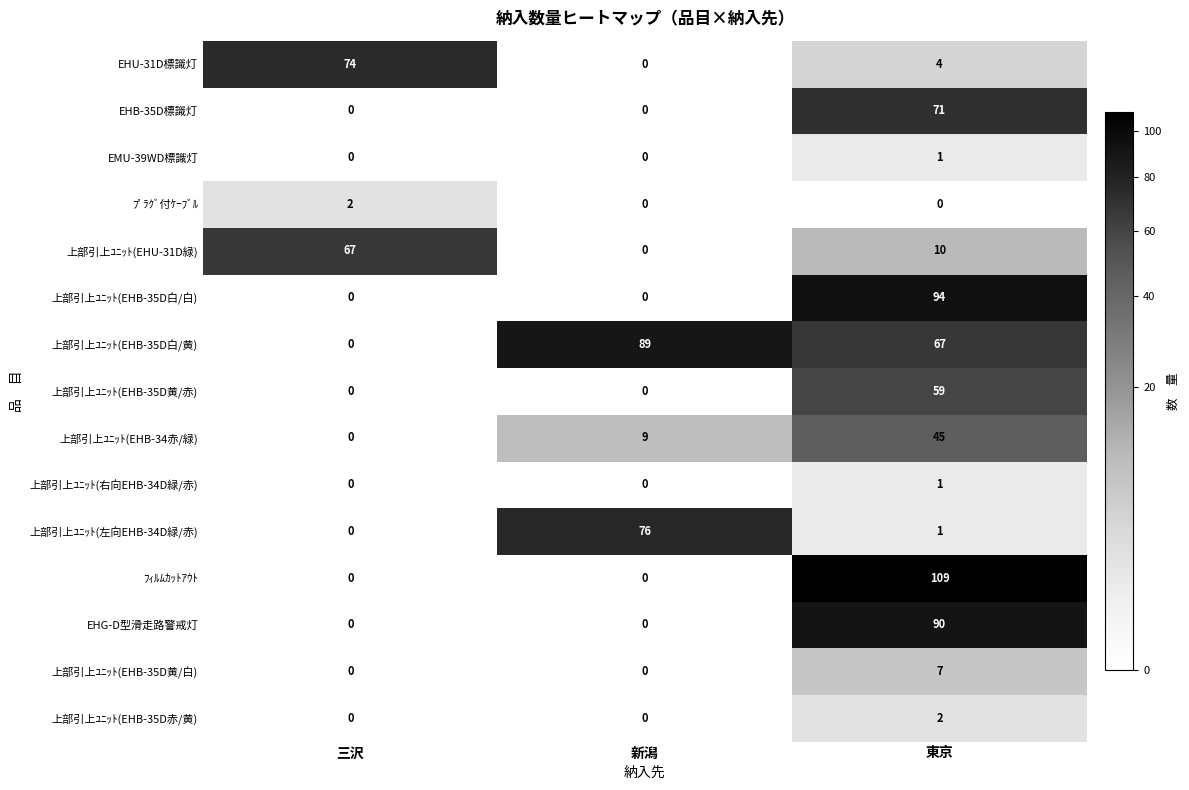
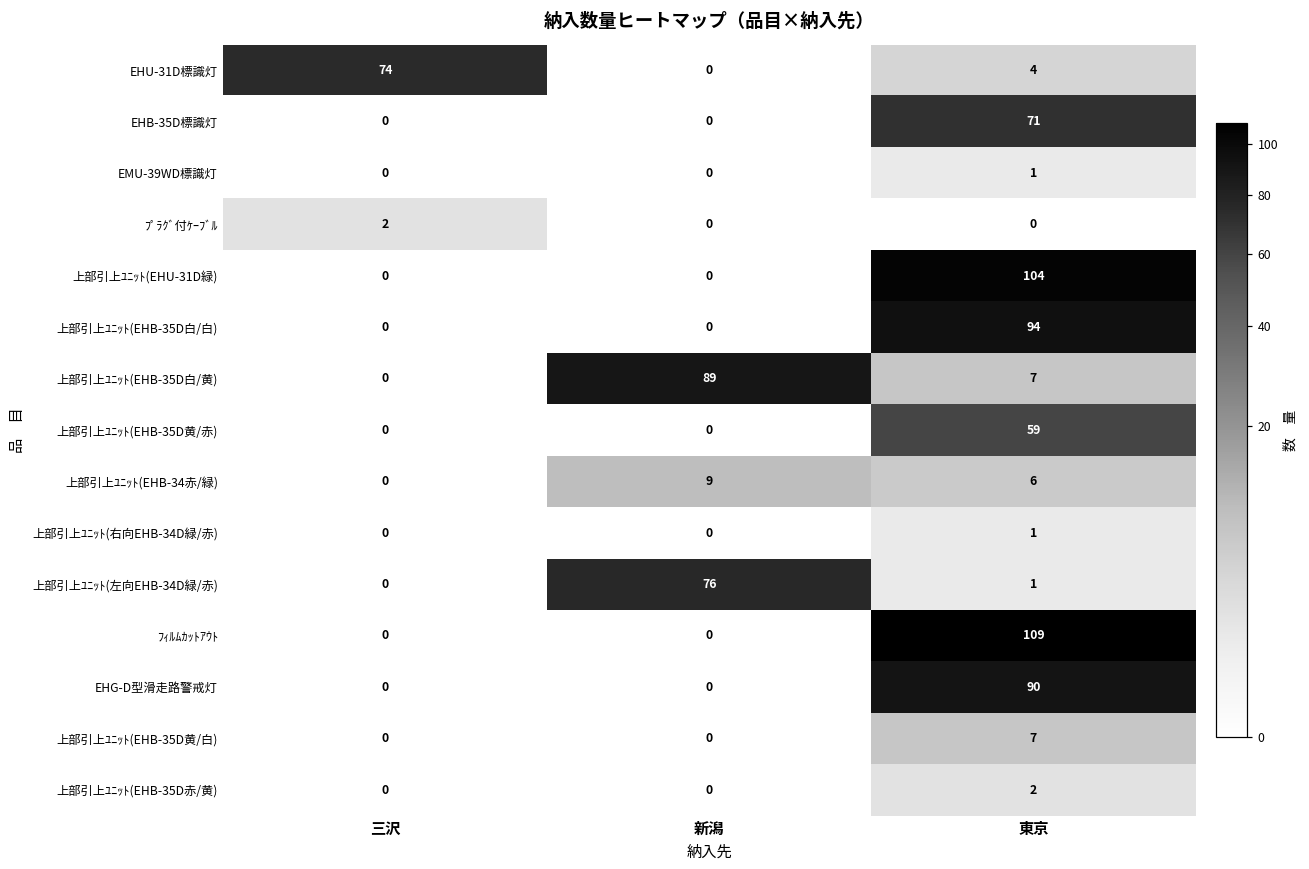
上部引上ﾕﾆｯﾄ(EHU-31D緑), 三沢: 67 -> 0
上部引上ﾕﾆｯﾄ(EHU-31D緑), 東京: 10 -> 104
上部引上ﾕﾆｯﾄ(EHB-35D白/黄), 東京: 67 -> 7
上部引上ﾕﾆｯﾄ(EHB-34赤/緑), 東京: 45 -> 6
